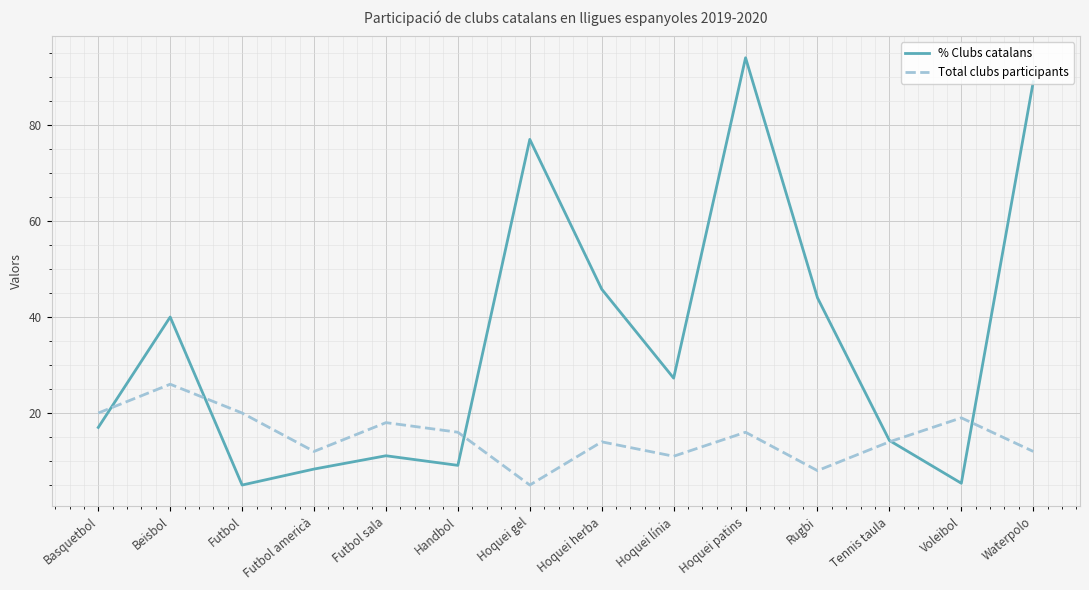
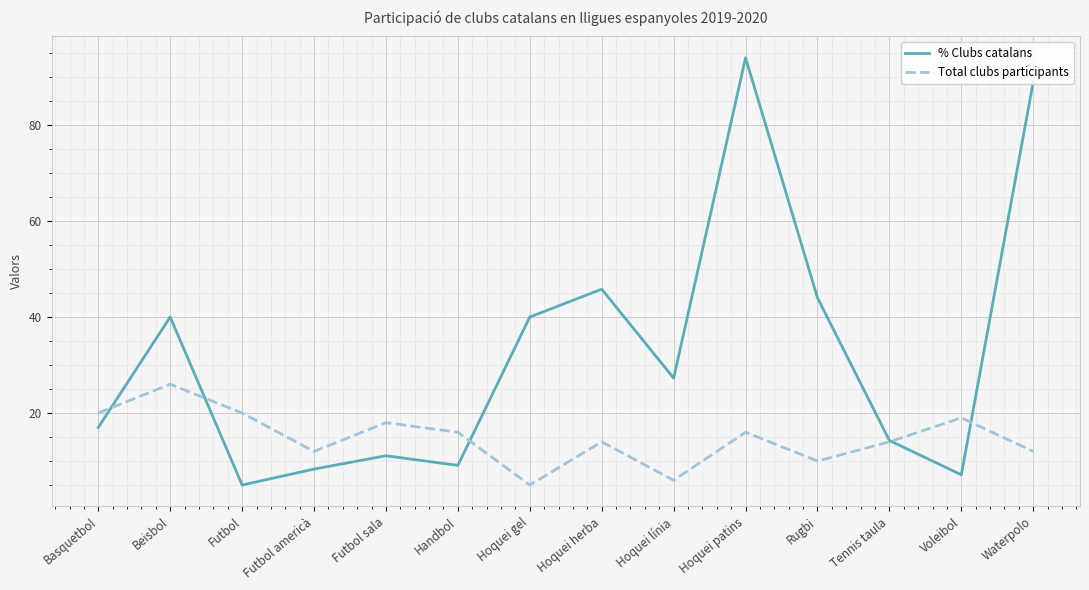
% Clubs catalans, Hoquei gel: 77 -> 40
Total clubs participants, Hoquei línia: 11 -> 6
Total clubs participants, Rugbi: 8 -> 10
% Clubs catalans, Voleibol: 5 -> 7
